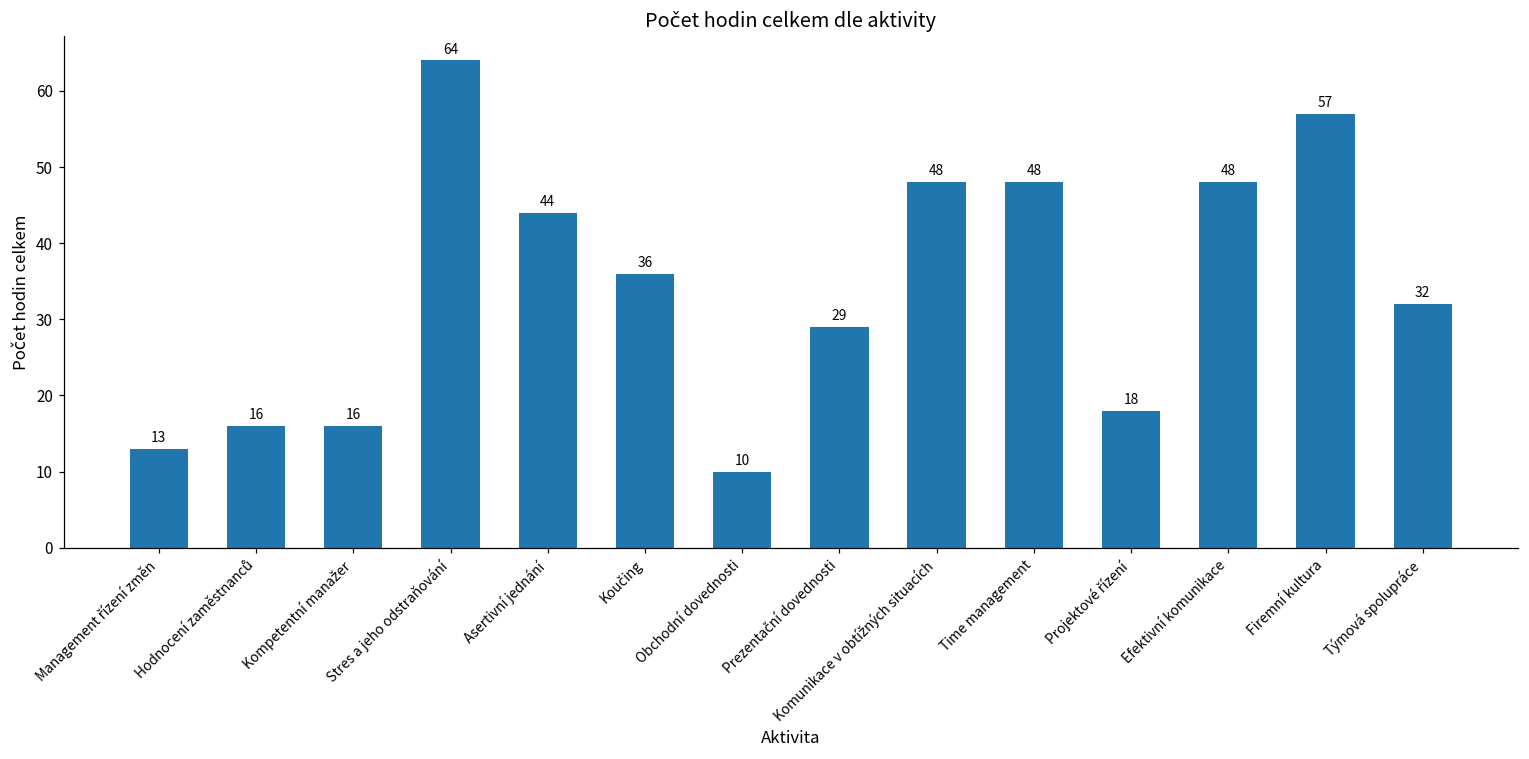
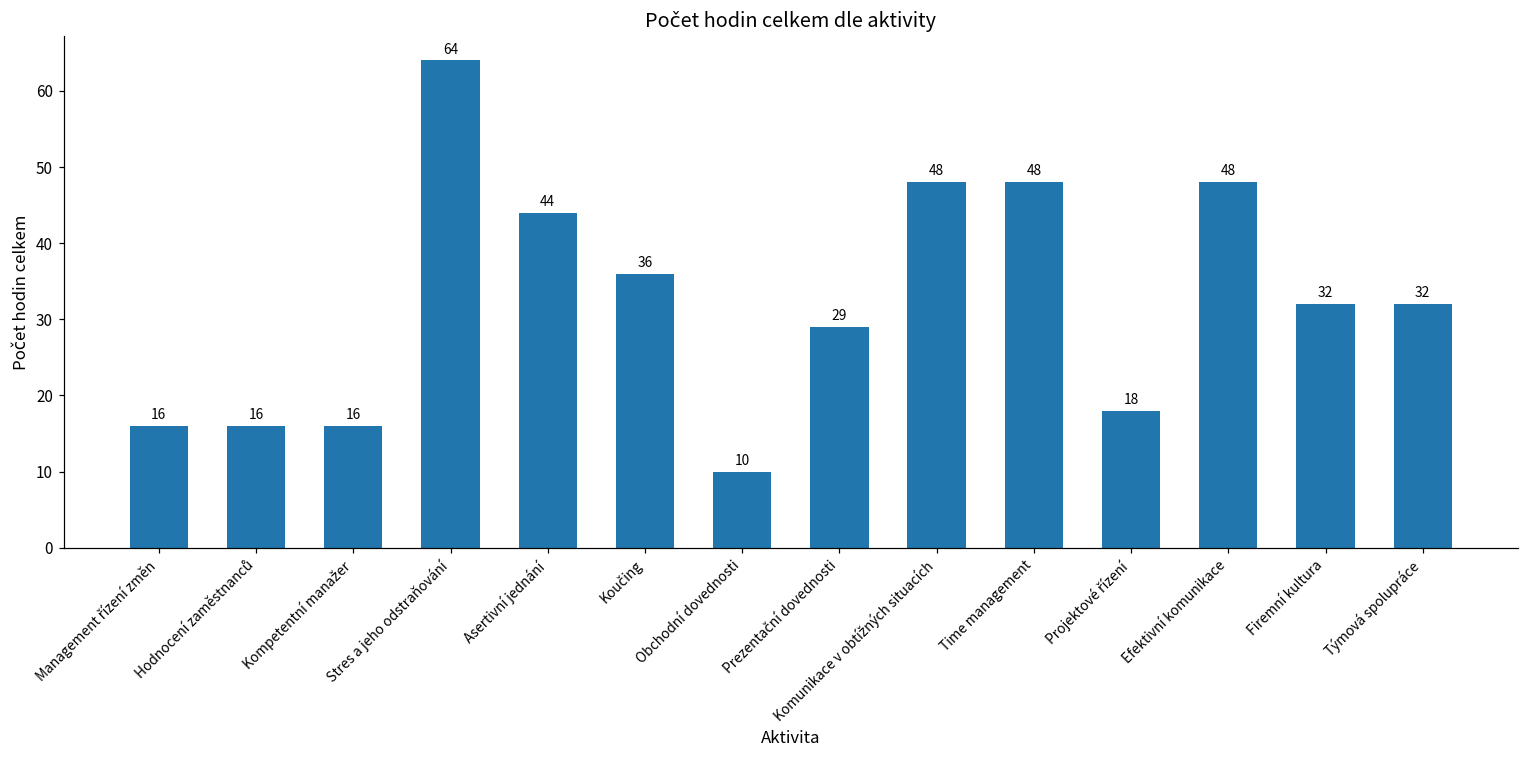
Management řízení změn: 13 -> 16
Firemní kultura: 57 -> 32
